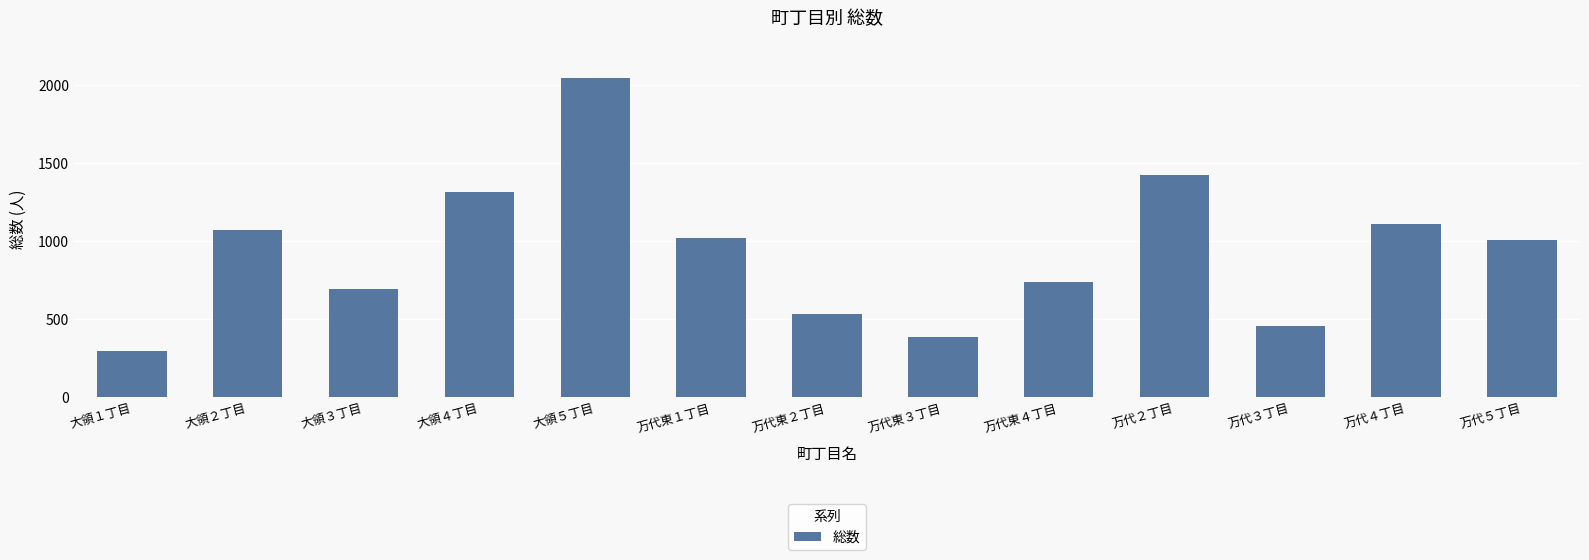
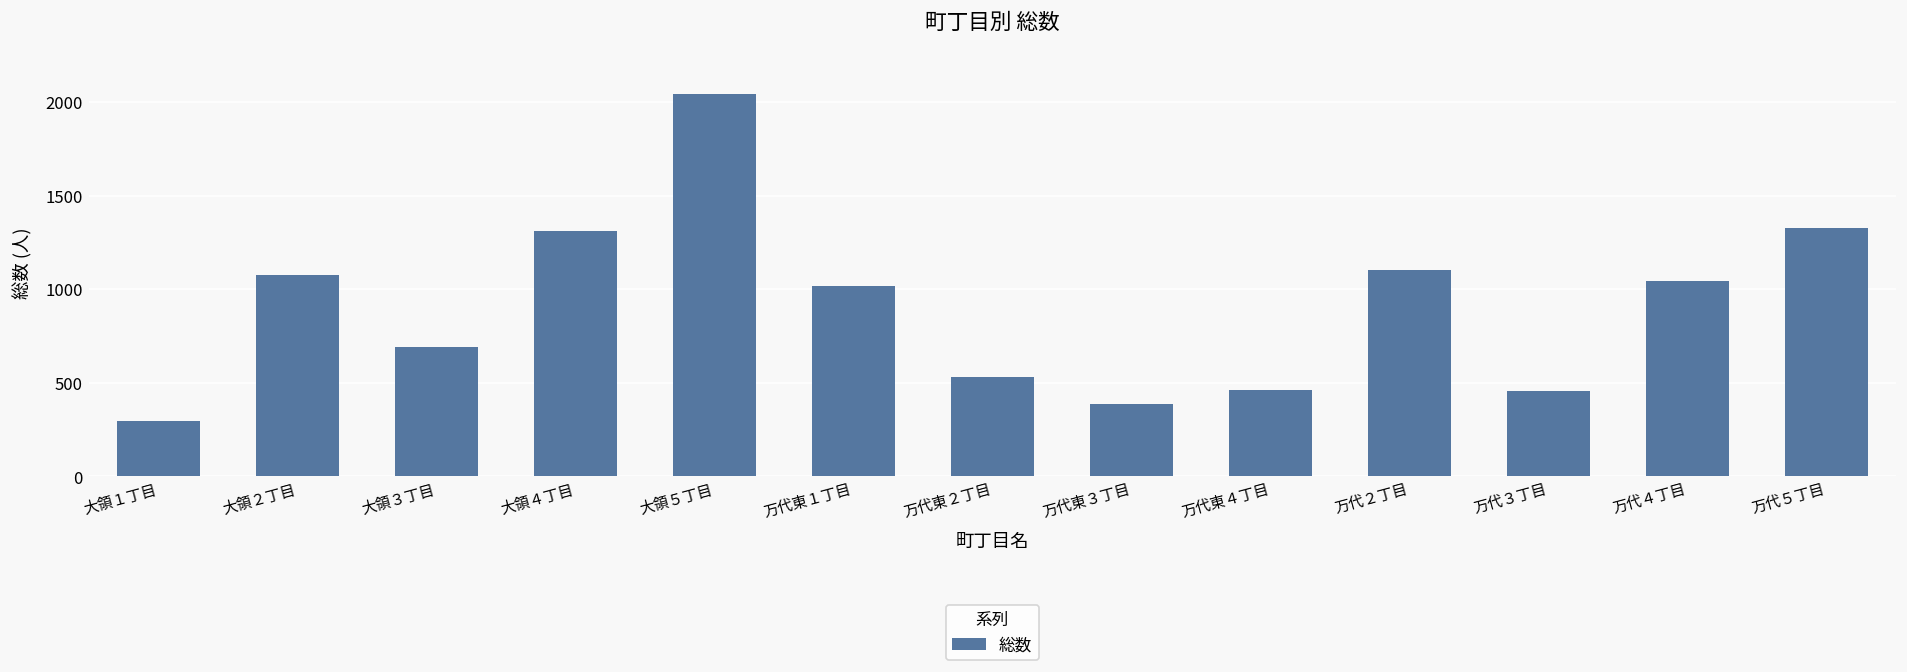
万代東４丁目: 730 -> 460
万代２丁目: 1420 -> 1100
万代４丁目: 1110 -> 1050
万代５丁目: 1000 -> 1320
